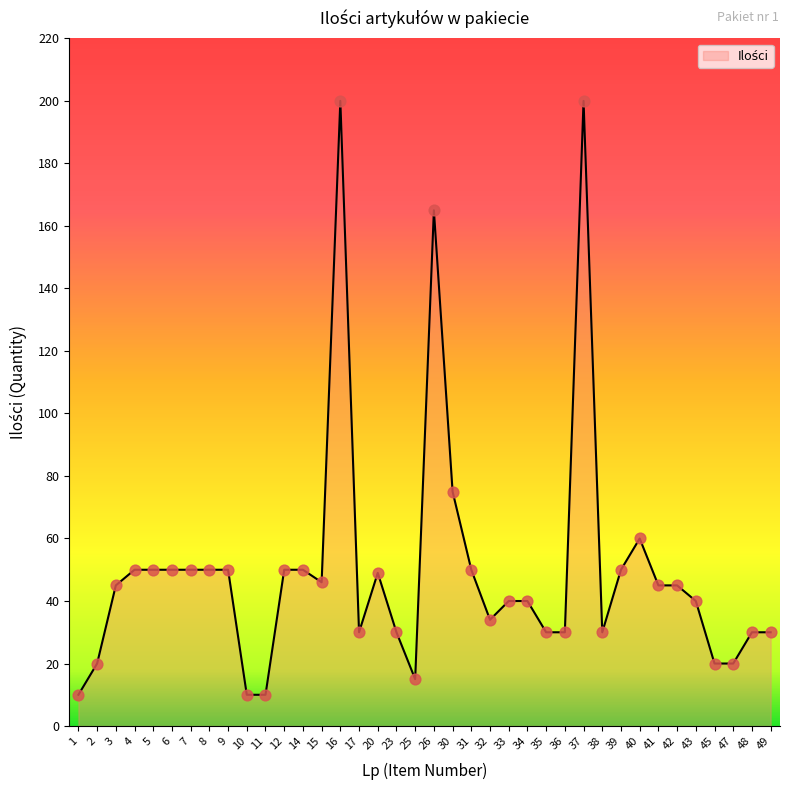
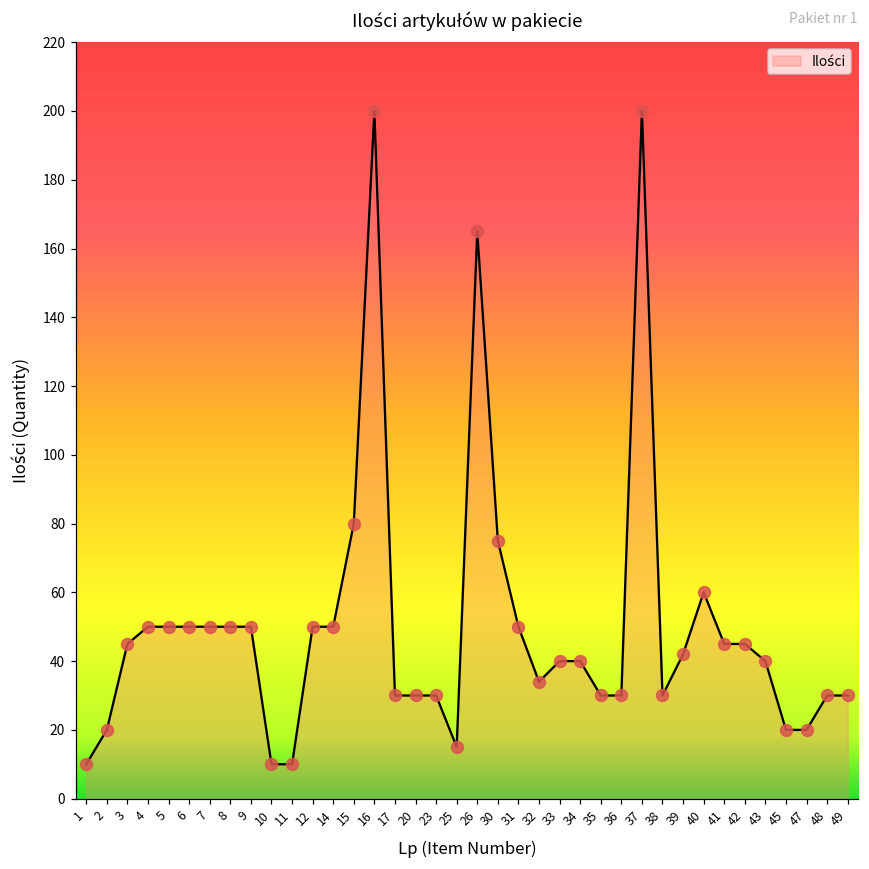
15: 46 -> 80
20: 49 -> 30
39: 50 -> 42
